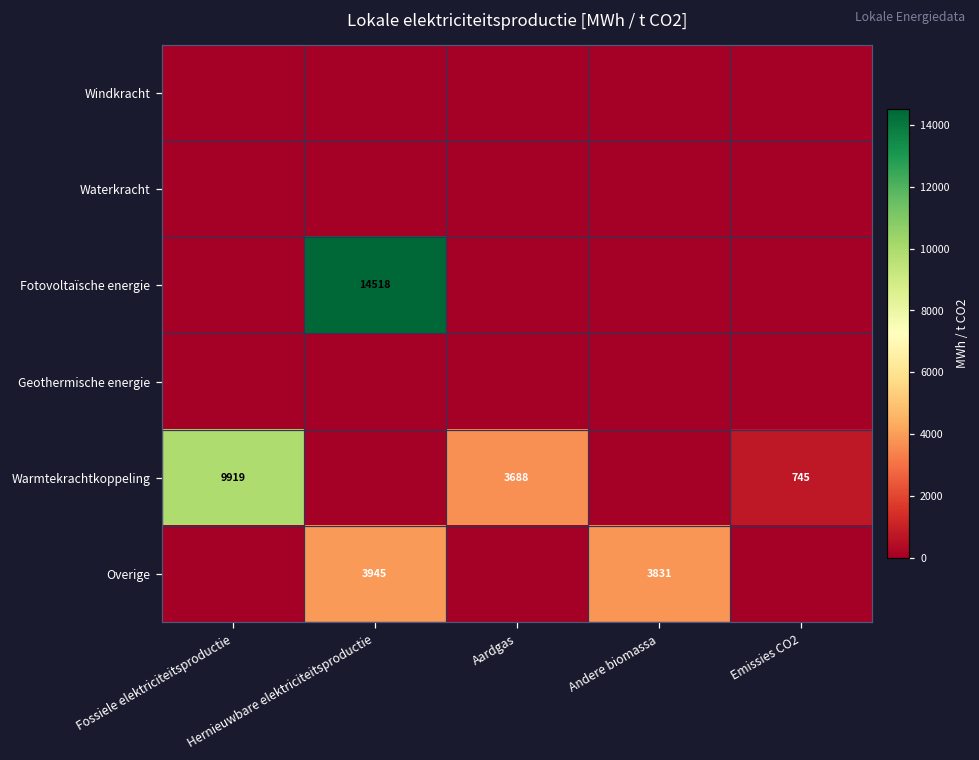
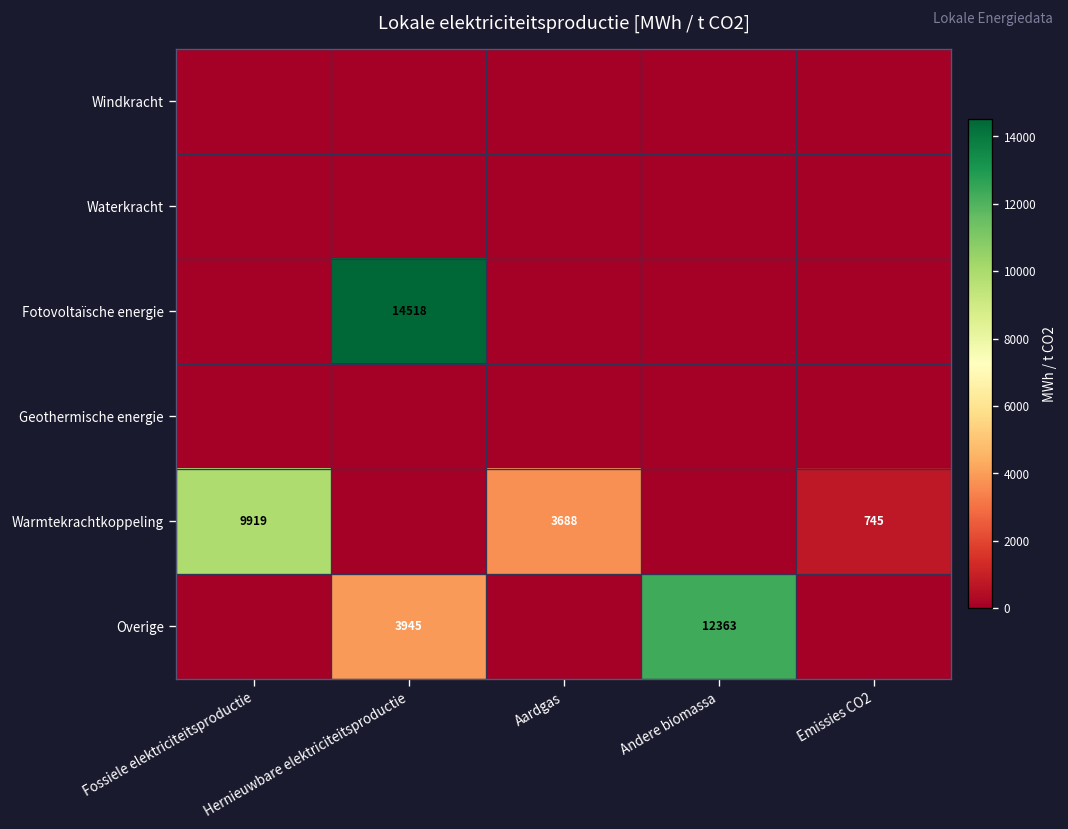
Overige, Andere biomassa: 3831 -> 12363
